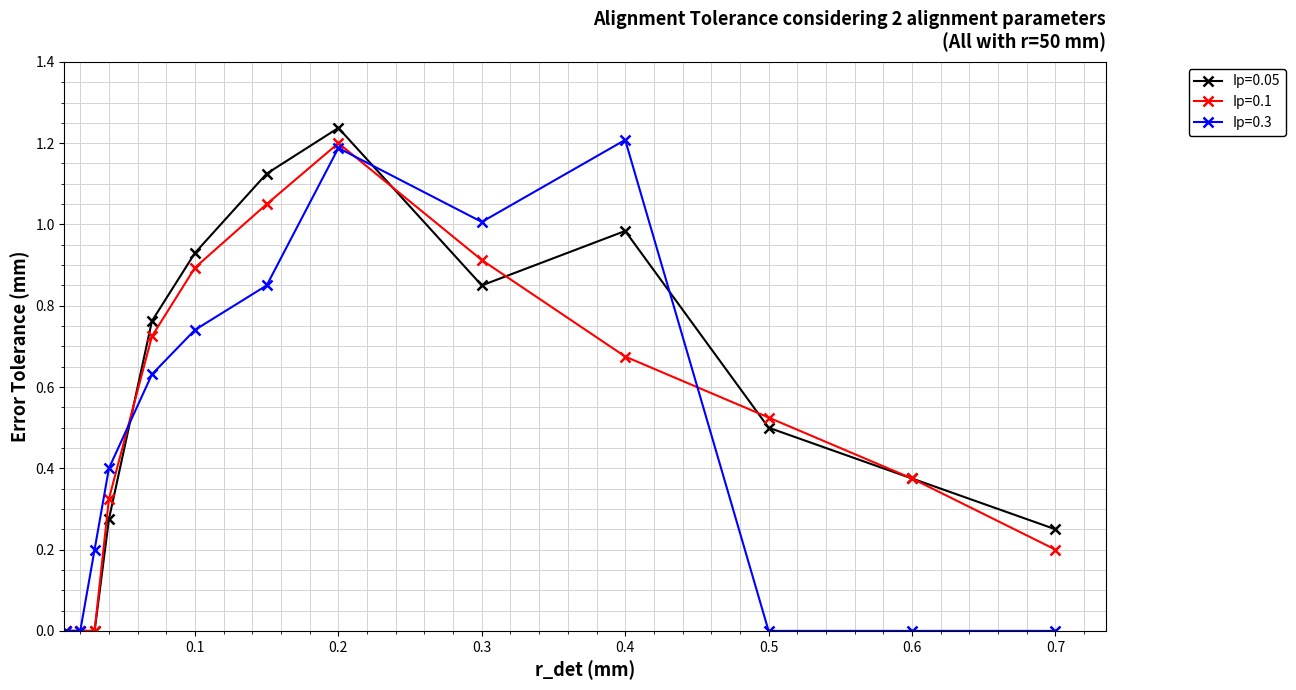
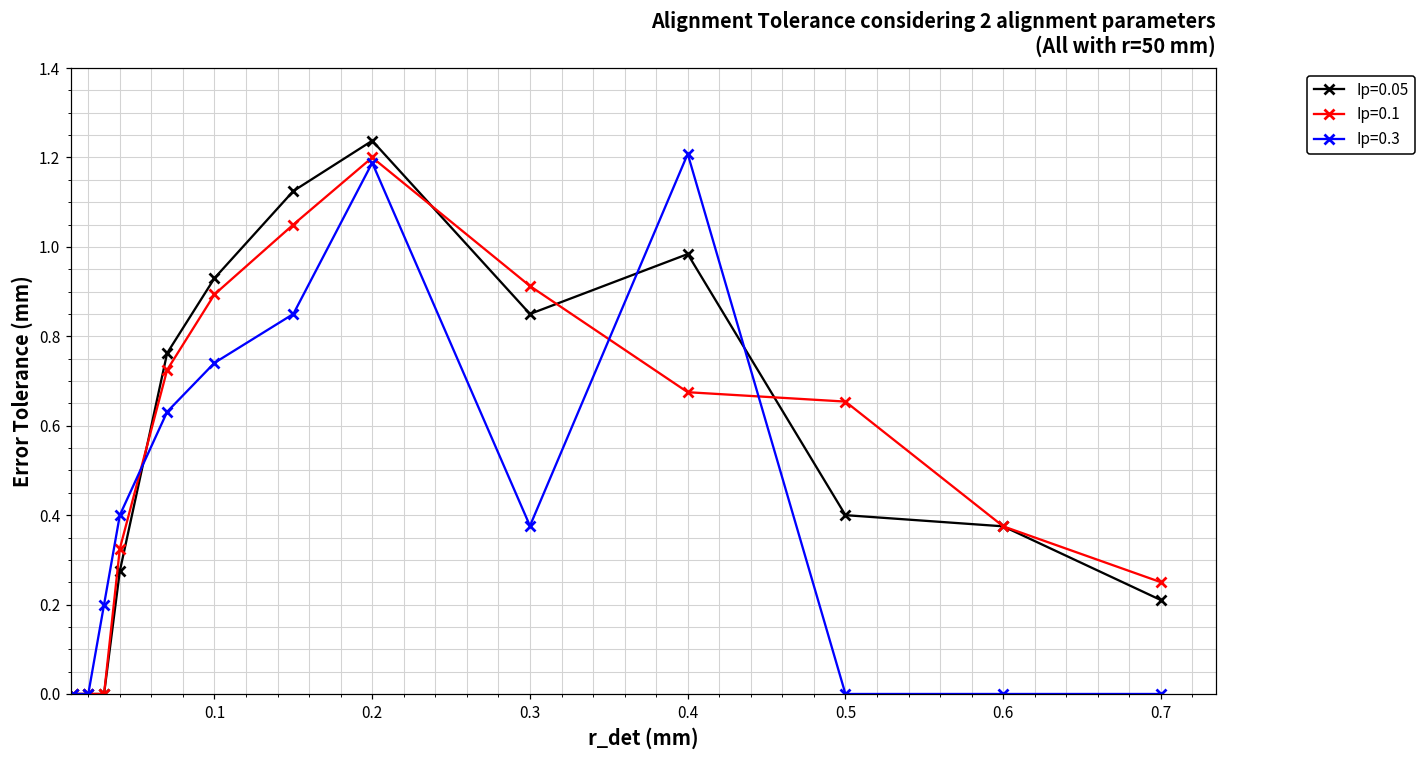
Ip=0.3, 0.3: 1.01 -> 0.38
Ip=0.05, 0.5: 0.5 -> 0.4
Ip=0.1, 0.5: 0.53 -> 0.65
Ip=0.05, 0.7: 0.25 -> 0.21
Ip=0.1, 0.7: 0.20 -> 0.25
